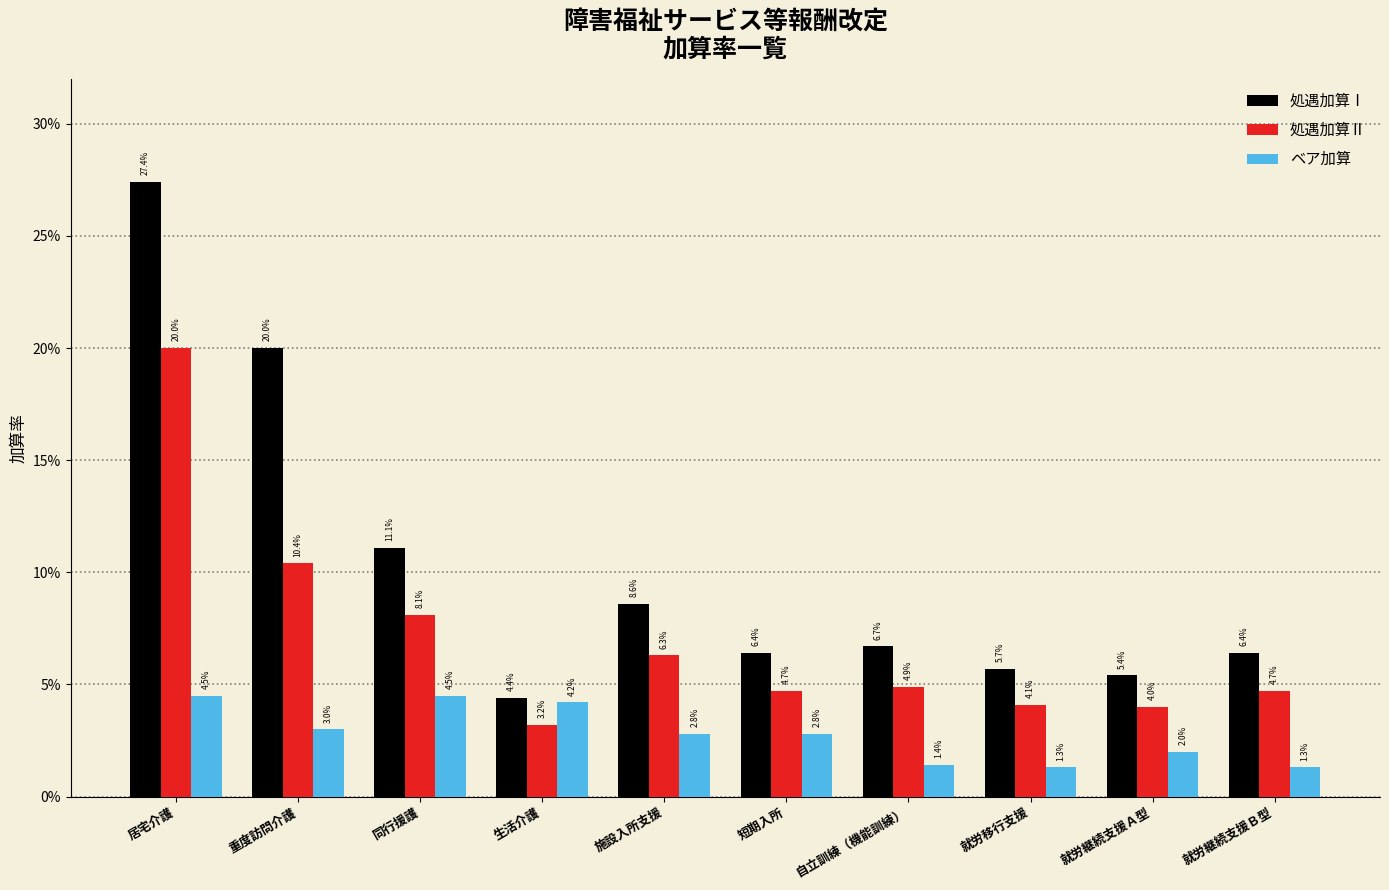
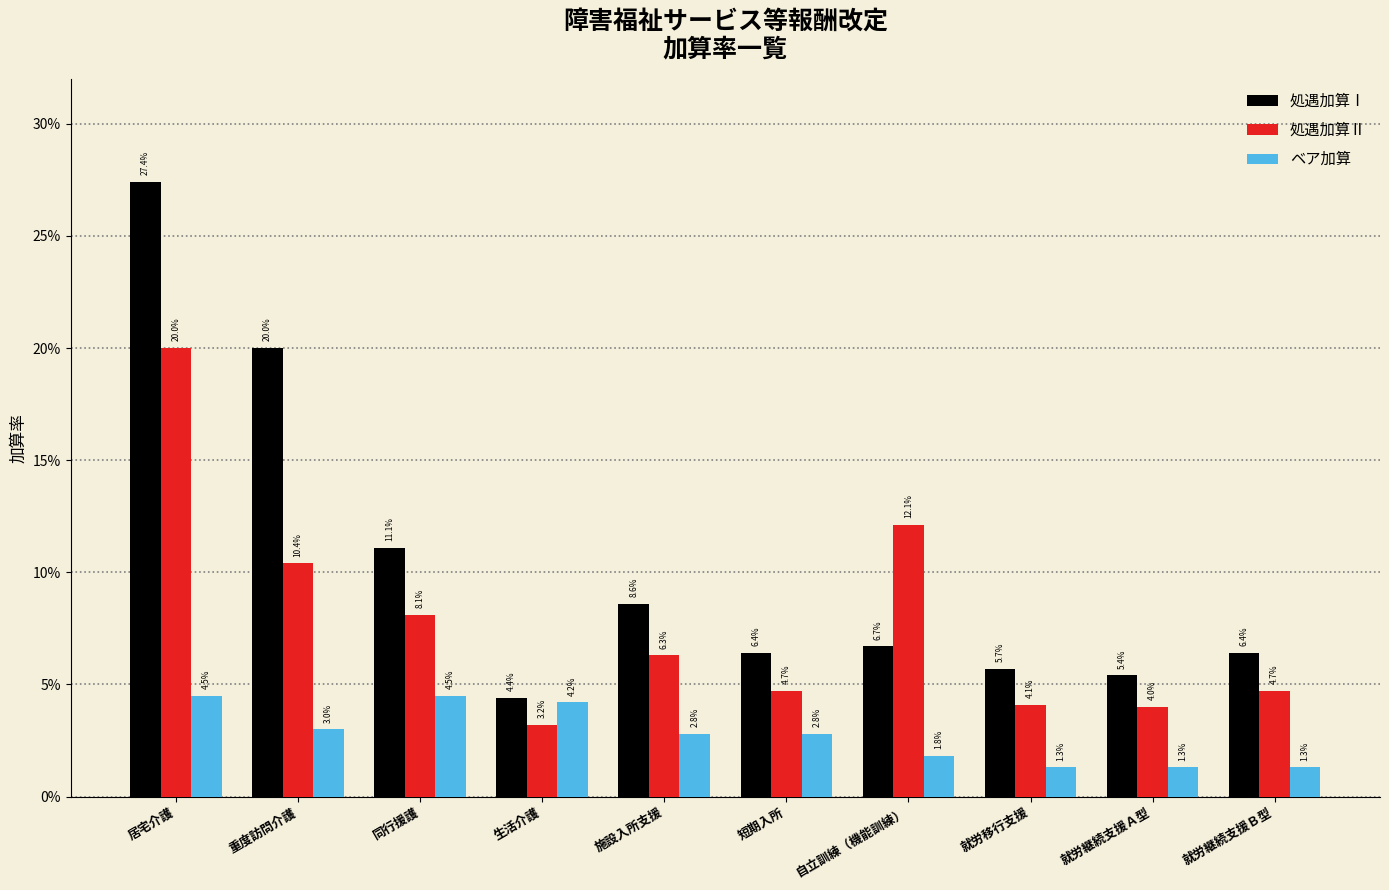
処遇加算Ⅱ, 自立訓練（機能訓練）: 4.9% -> 12.1%
ベア加算, 自立訓練（機能訓練）: 1.4% -> 1.8%
ベア加算, 就労継続支援Ａ型: 2.0% -> 1.3%
